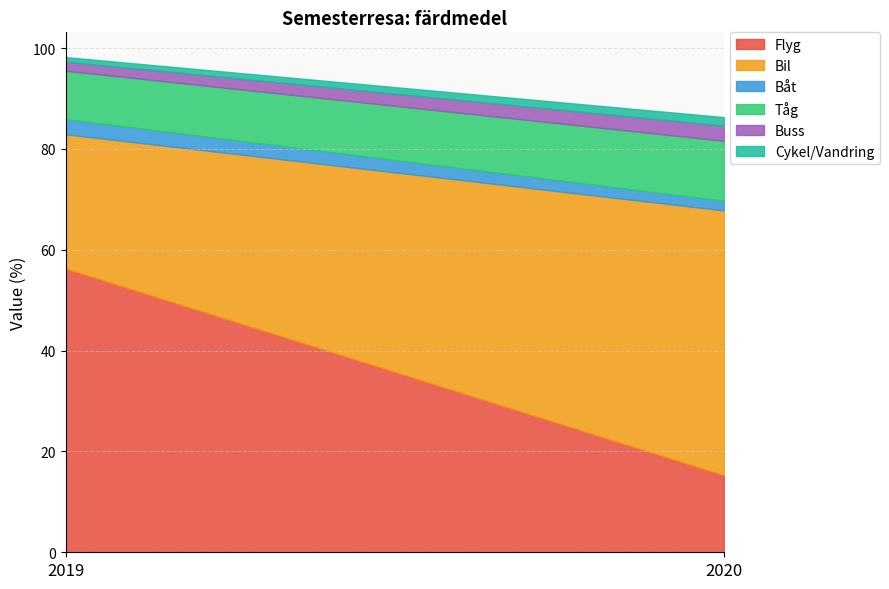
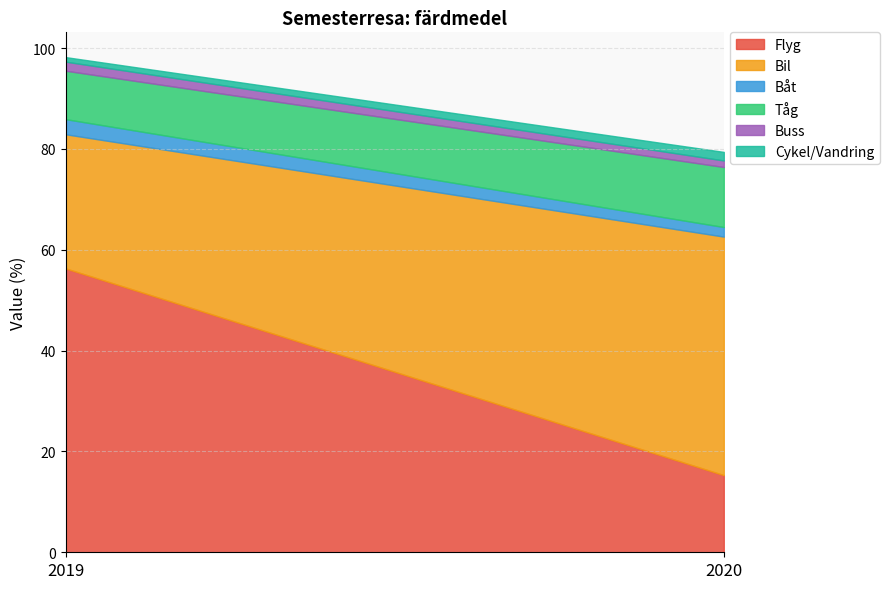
Bil, 2020: 53 -> 47
Buss, 2020: 3 -> 1
